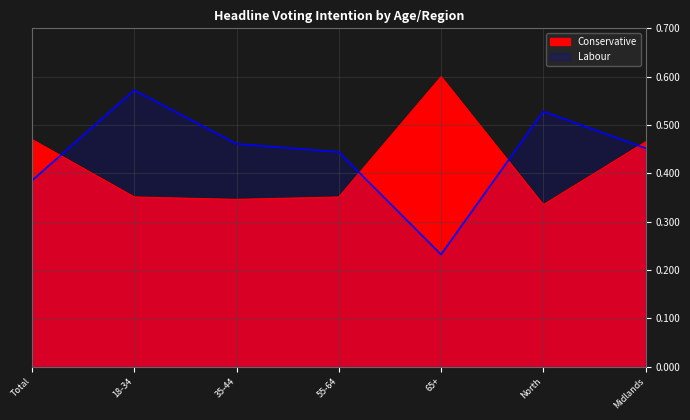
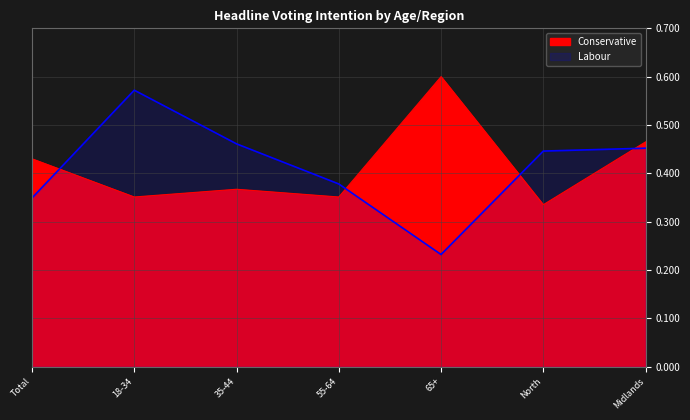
Conservative, Total: 0.47 -> 0.43
Labour, Total: 0.39 -> 0.35
Conservative, 35-44: 0.35 -> 0.37
Labour, 55-64: 0.44 -> 0.38
Labour, North: 0.53 -> 0.45
